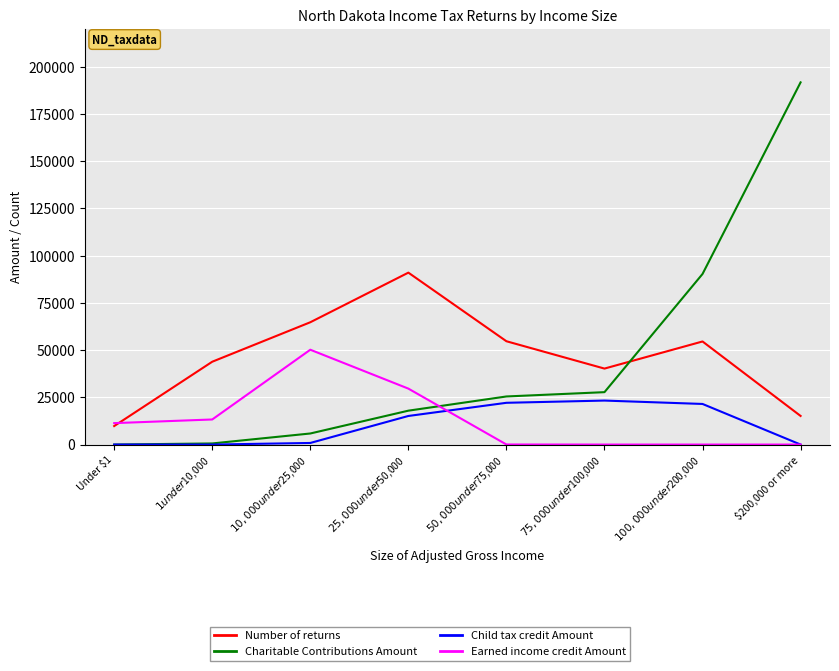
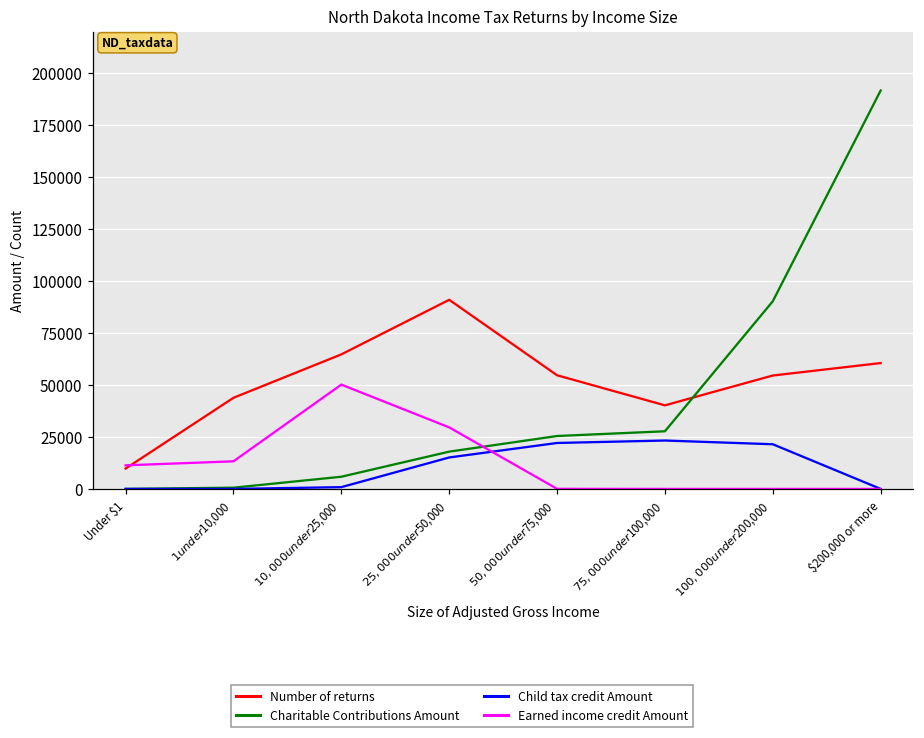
Number of returns, $200,000 or more: 15000 -> 61000
